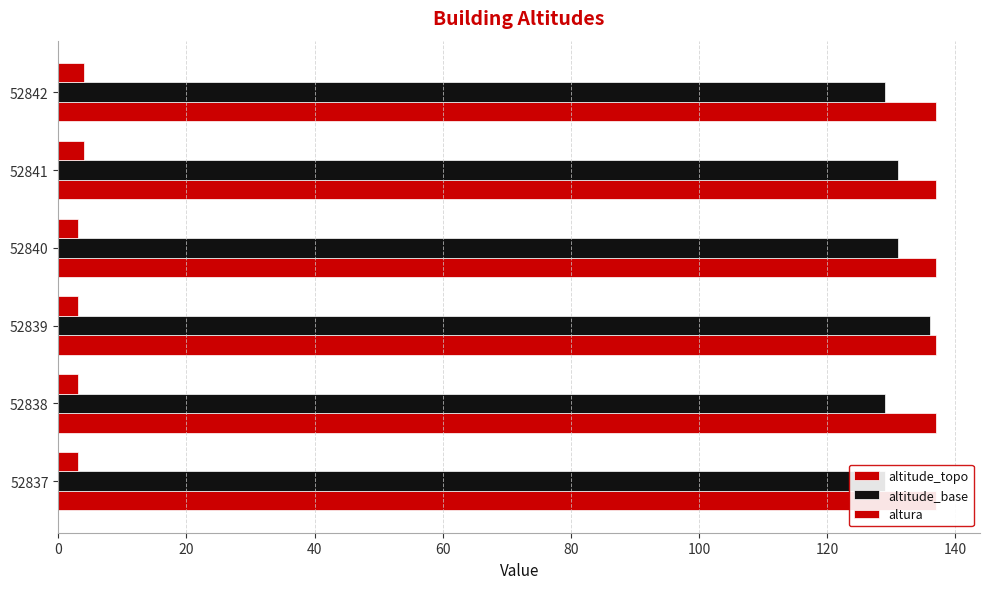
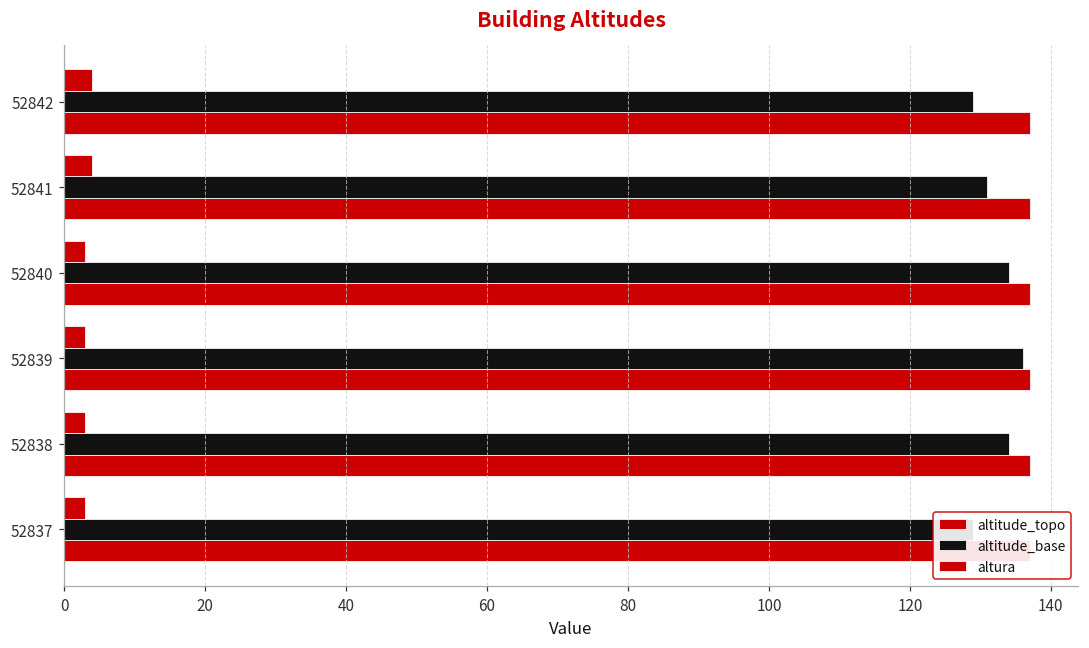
altitude_base, 52840: 131 -> 134
altitude_base, 52838: 129 -> 134
